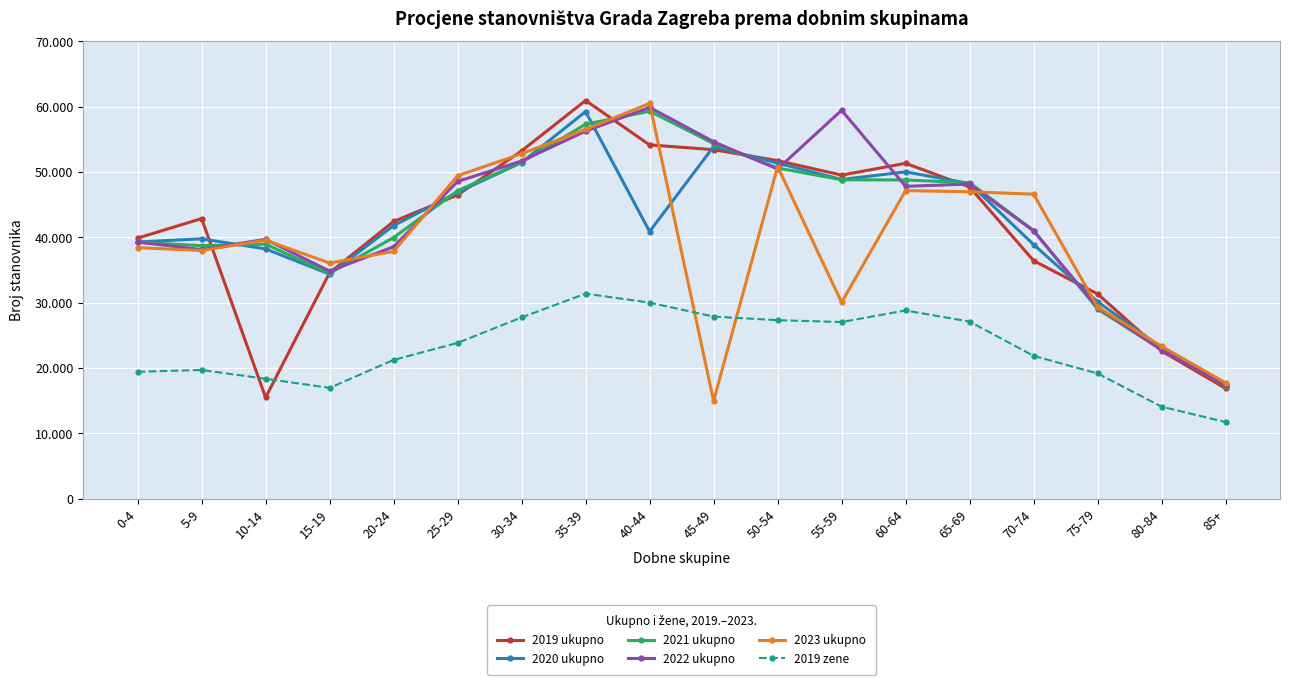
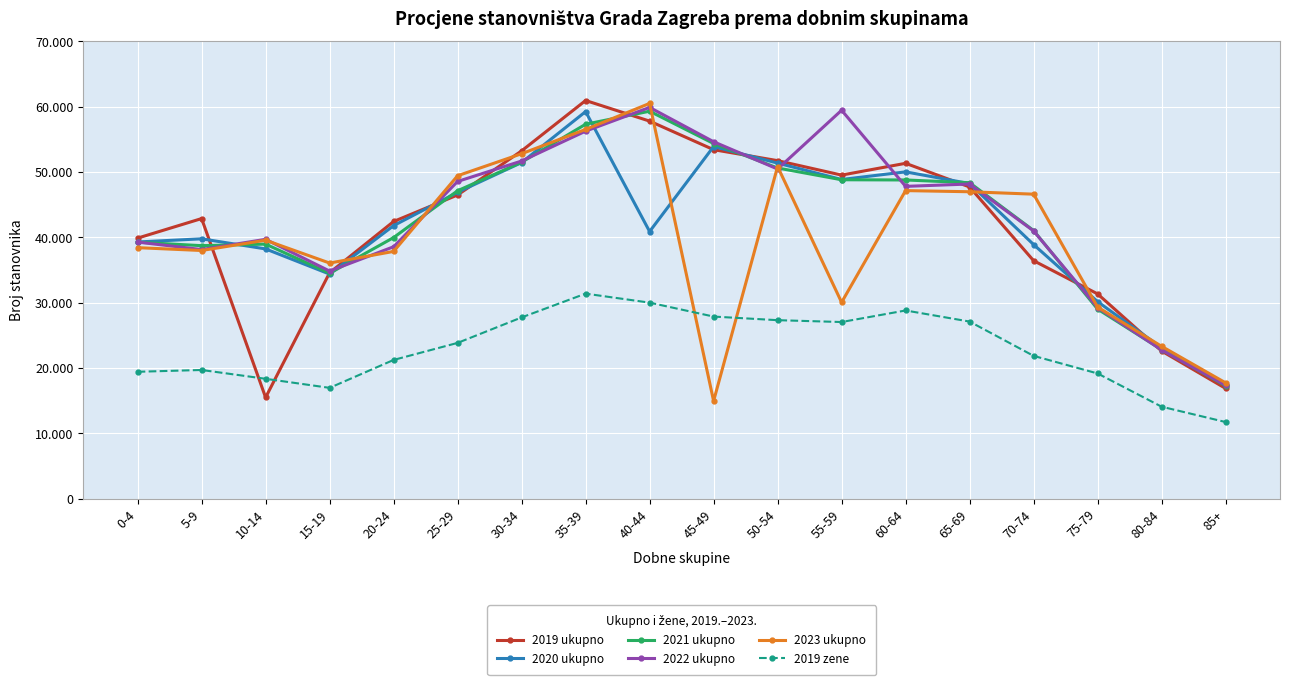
2019 ukupno, 40-44: 54 -> 58
